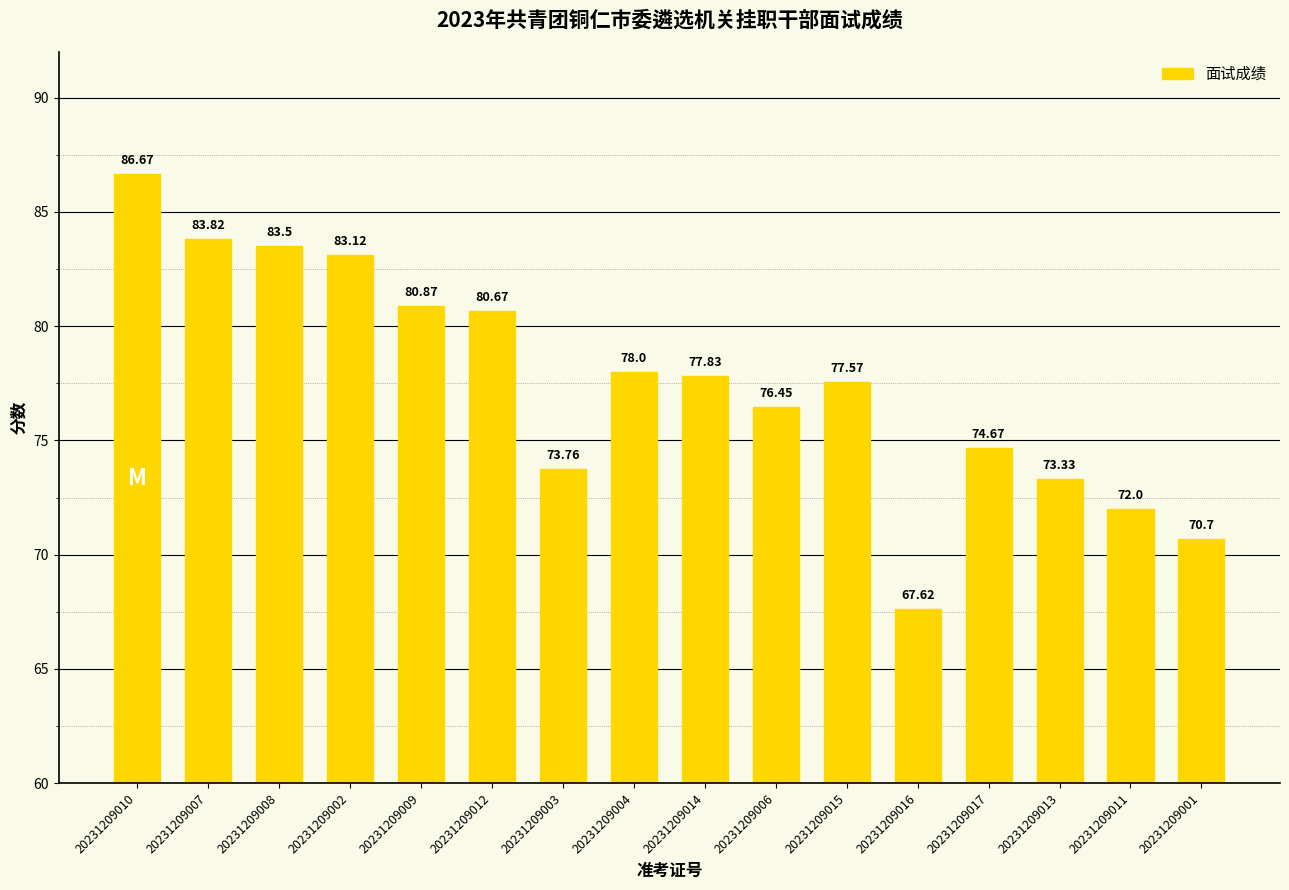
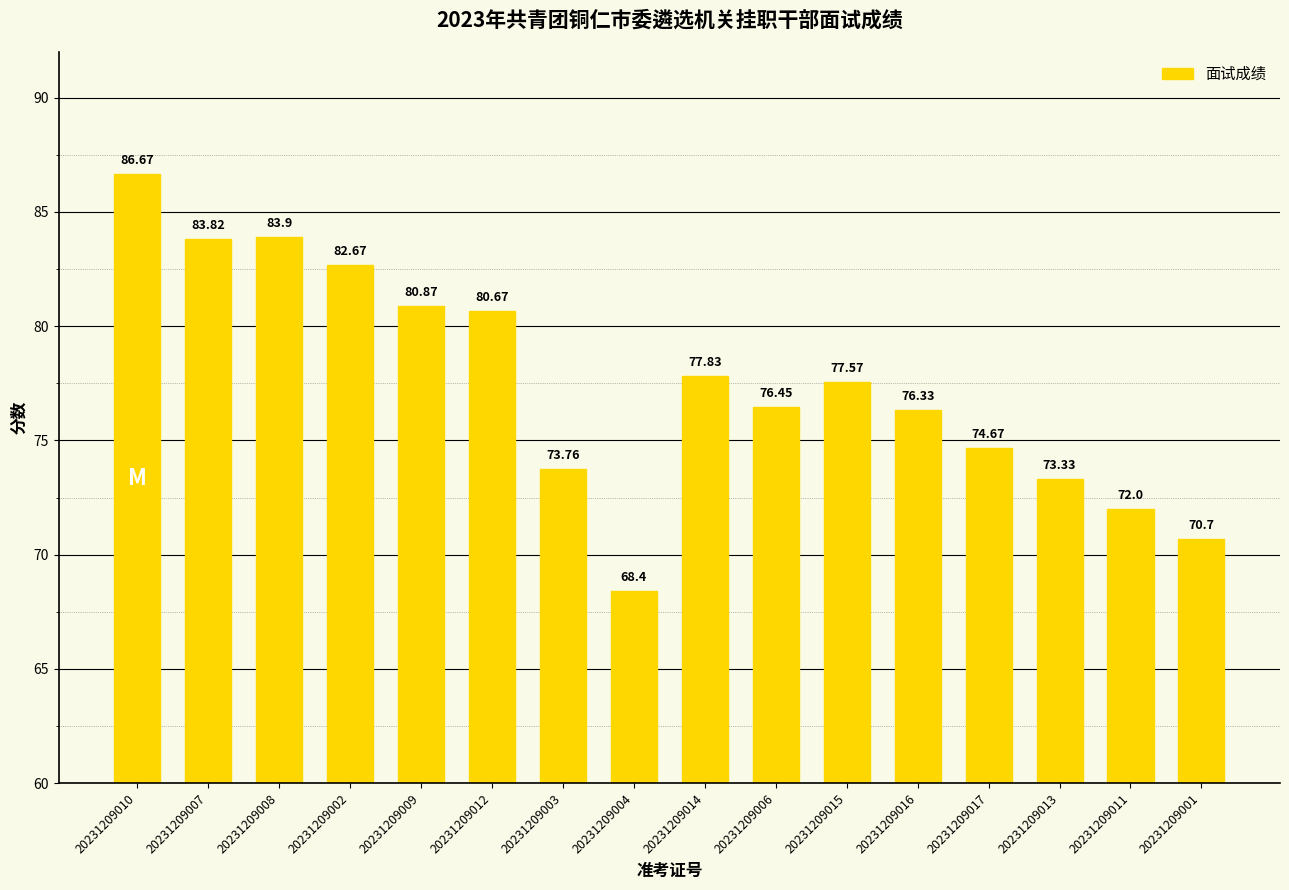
20231209008: 83.5 -> 83.9
20231209002: 83.12 -> 82.67
20231209004: 78.0 -> 68.4
20231209016: 67.62 -> 76.33
